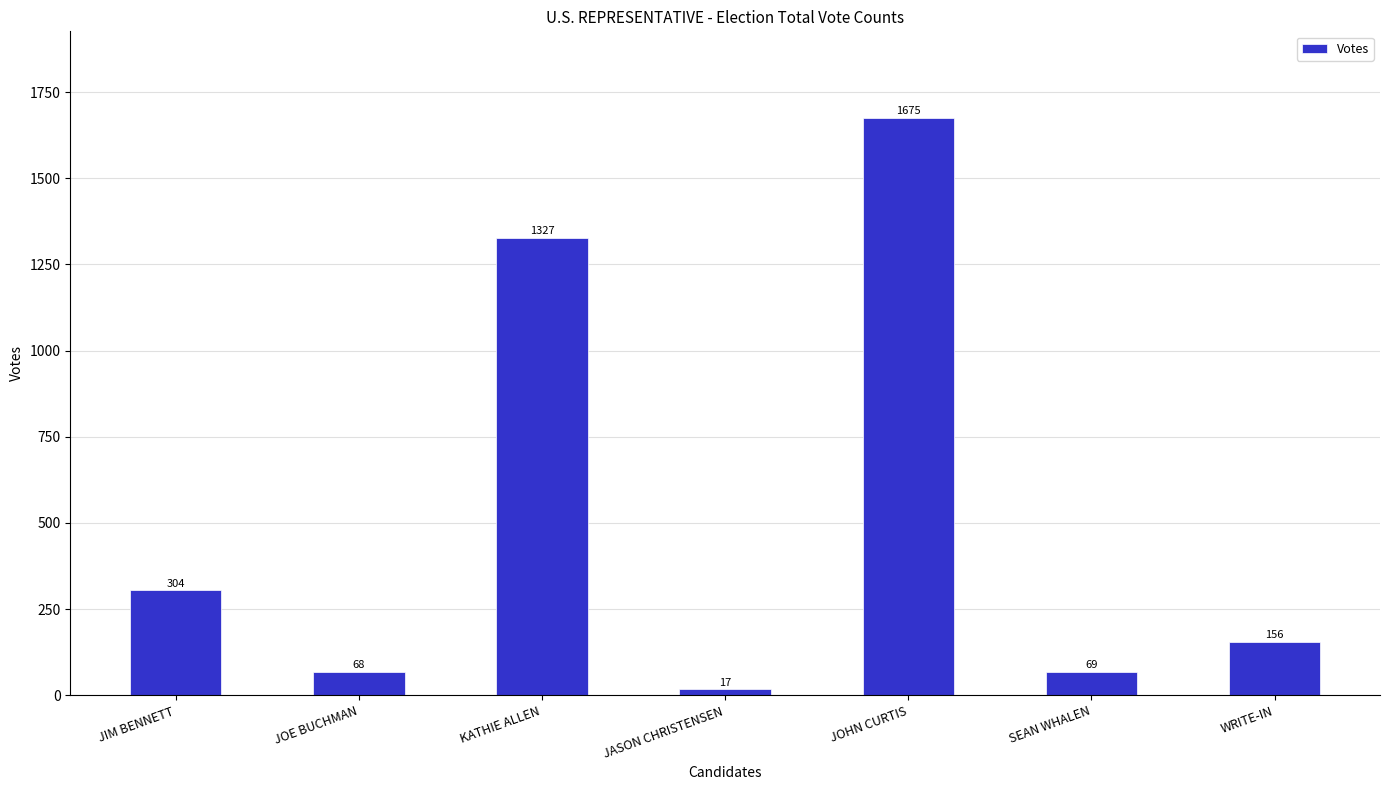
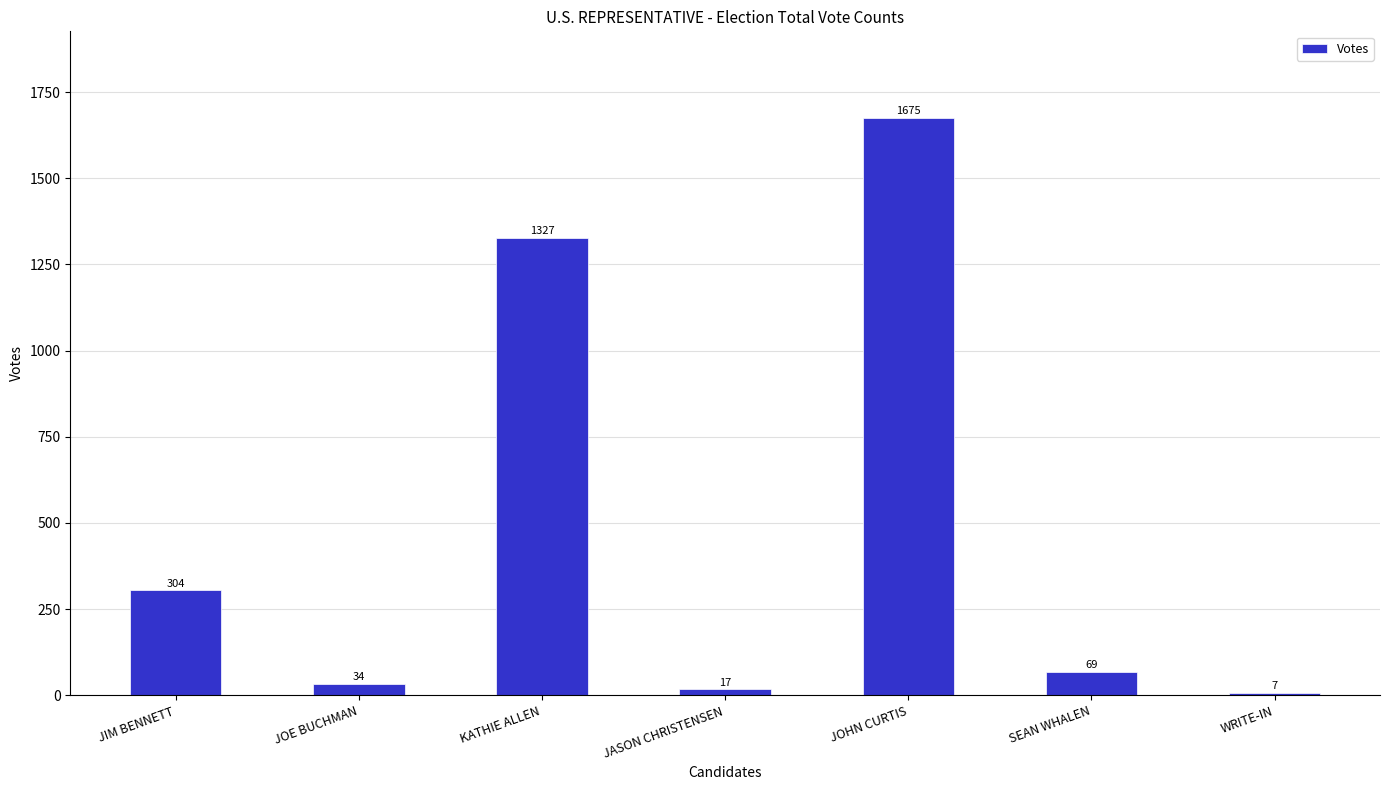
JOE BUCHMAN: 68 -> 34
WRITE-IN: 156 -> 7
